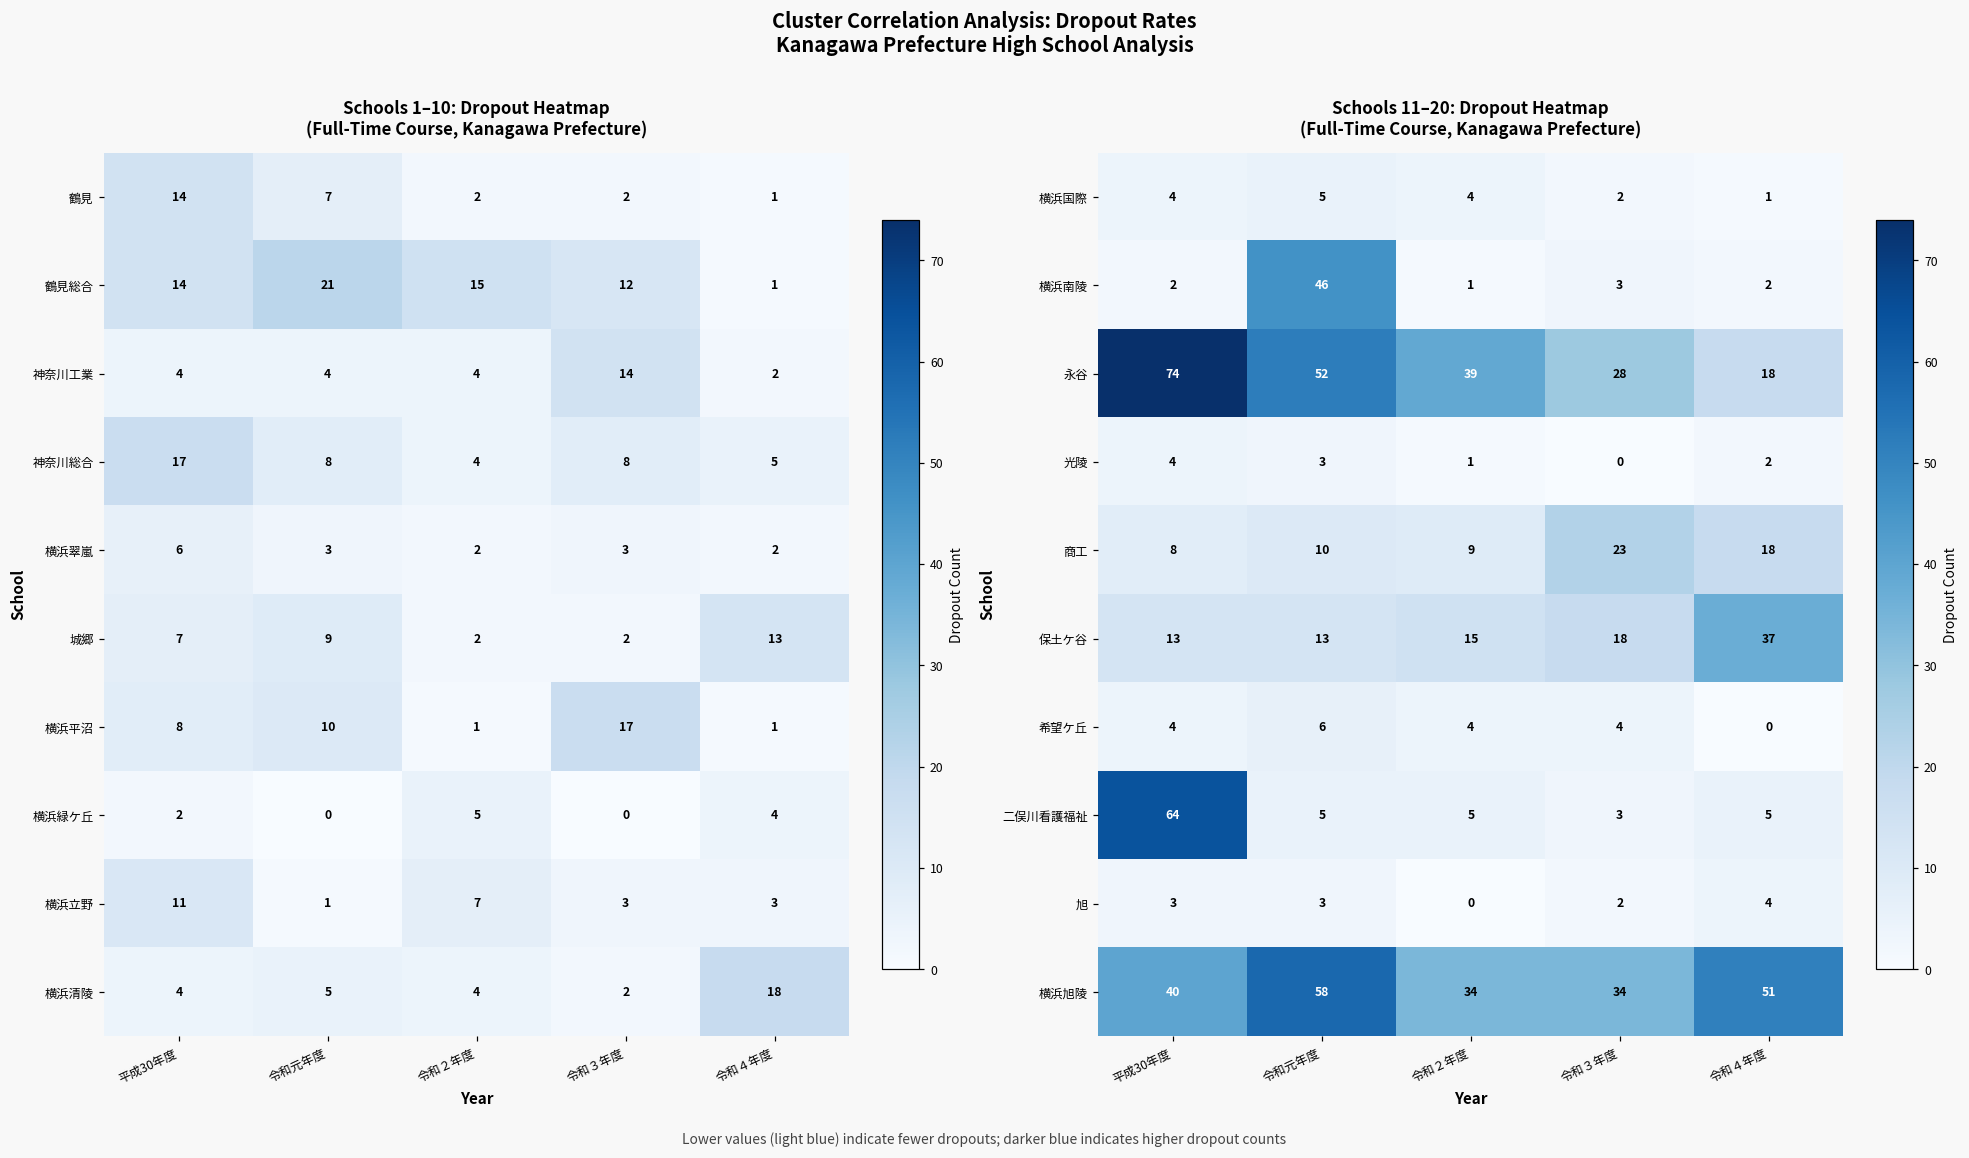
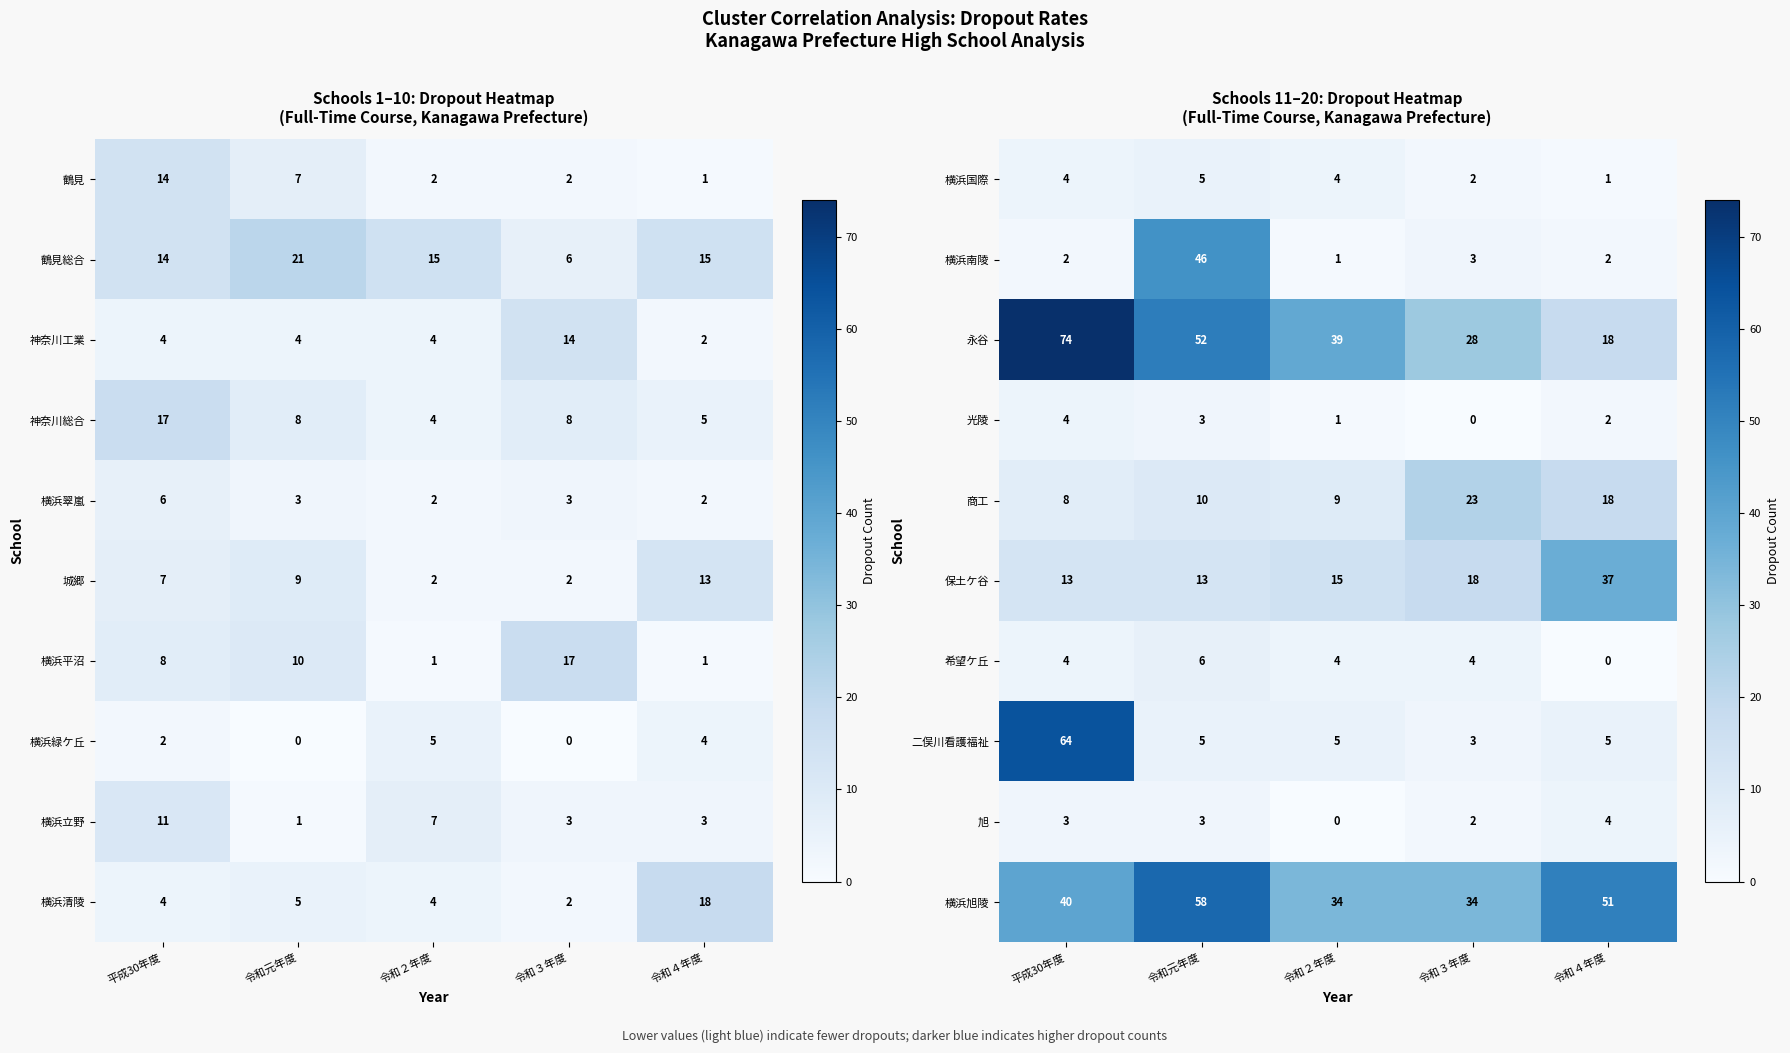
Schools 1–10: Dropout Heatmap (Full-Time Course, Kanagawa Prefecture), 鶴見総合, 令和３年度: 12 -> 6
Schools 1–10: Dropout Heatmap (Full-Time Course, Kanagawa Prefecture), 鶴見総合, 令和４年度: 1 -> 15
